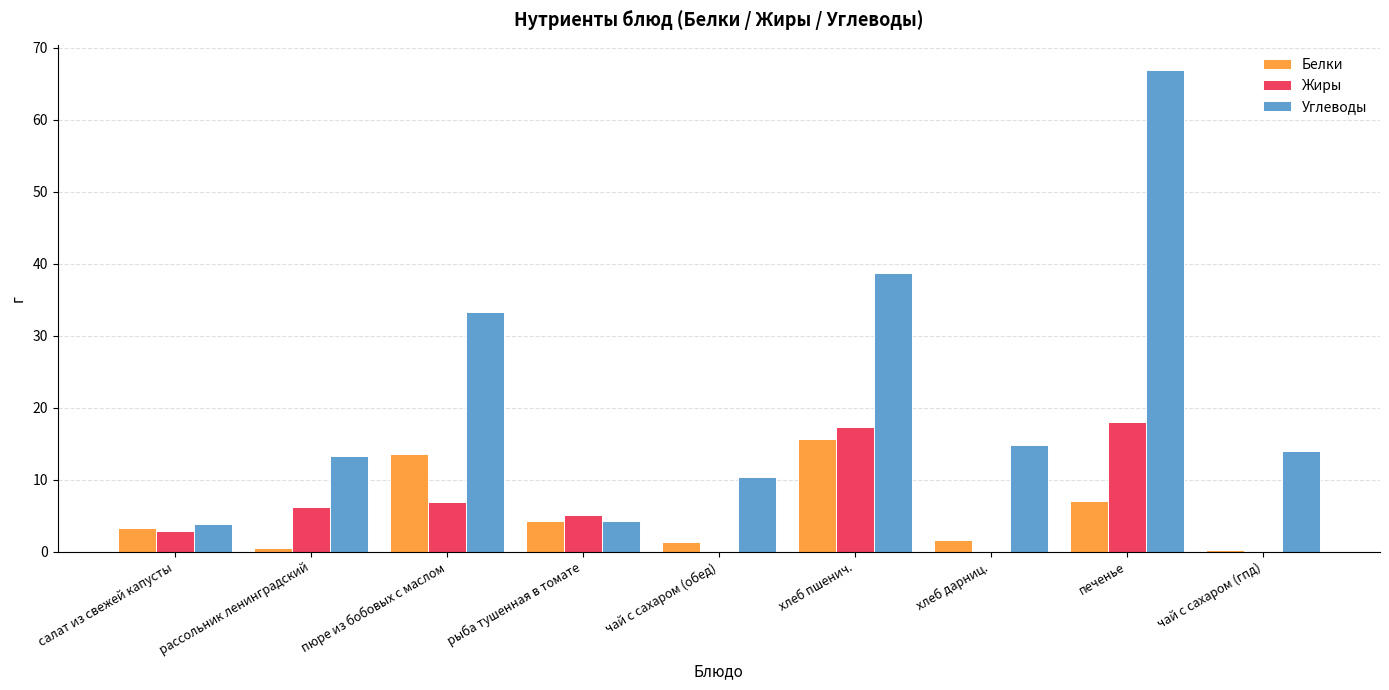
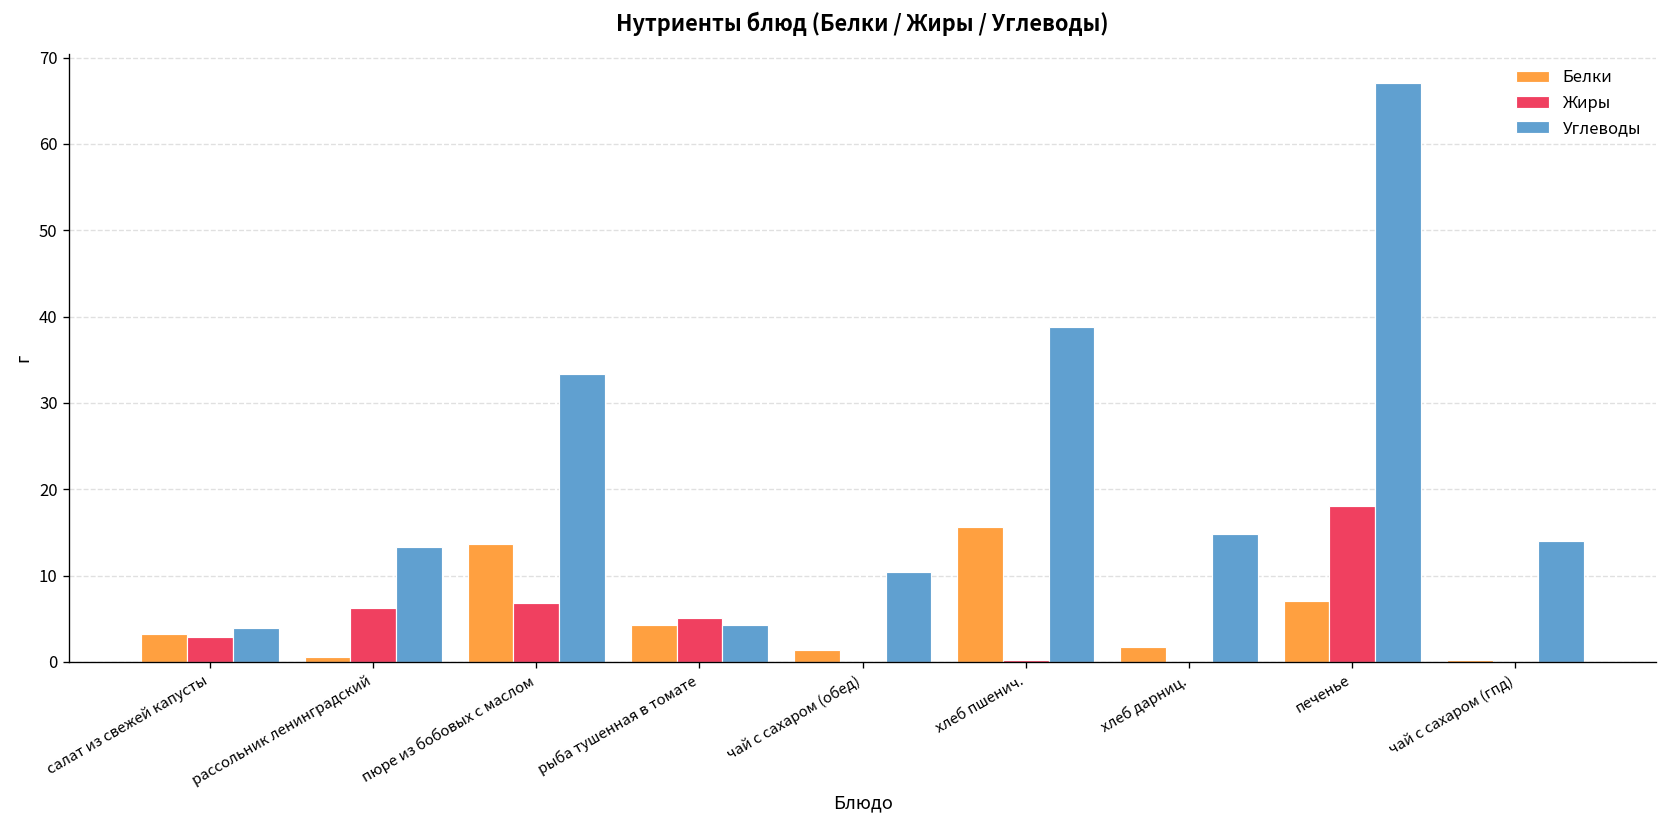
Жиры, хлеб пшенич.: 17 -> 0
